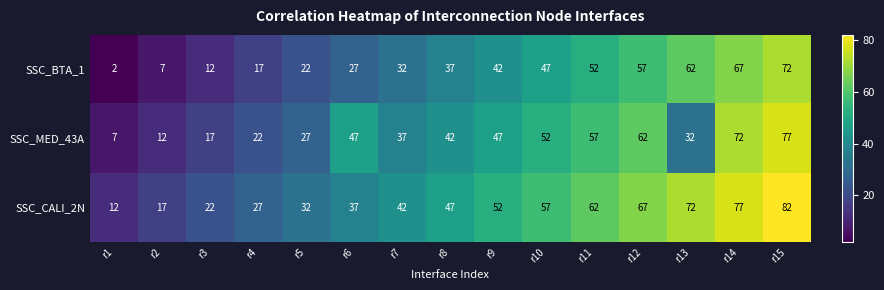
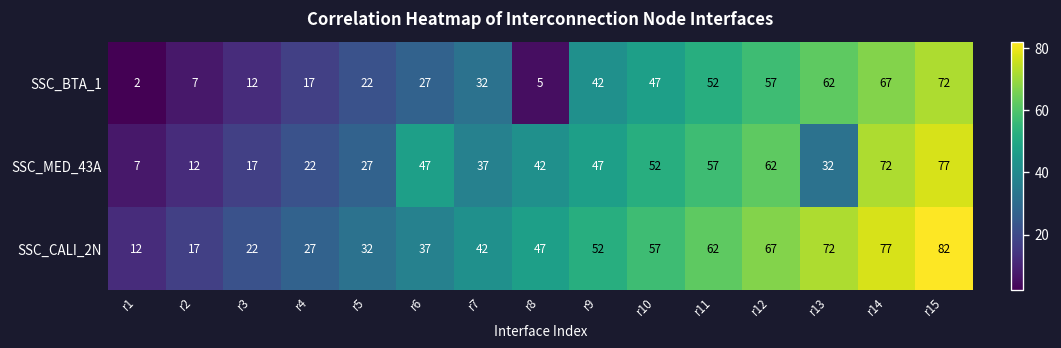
SSC_BTA_1, r8: 37 -> 5
